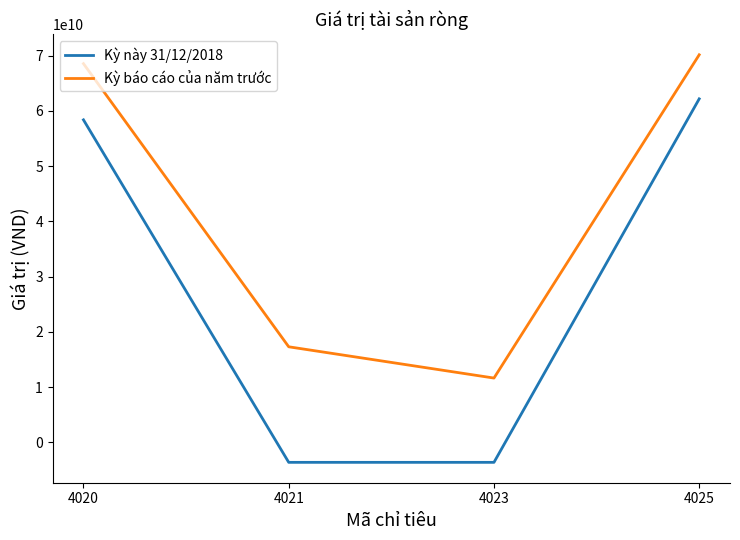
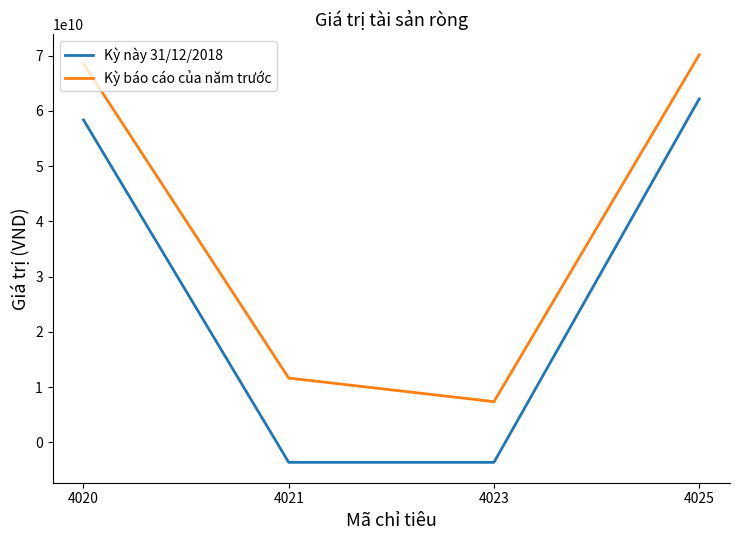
Kỳ báo cáo của năm trước, 4021: 17000000000 -> 12000000000
Kỳ báo cáo của năm trước, 4023: 12000000000 -> 7000000000
